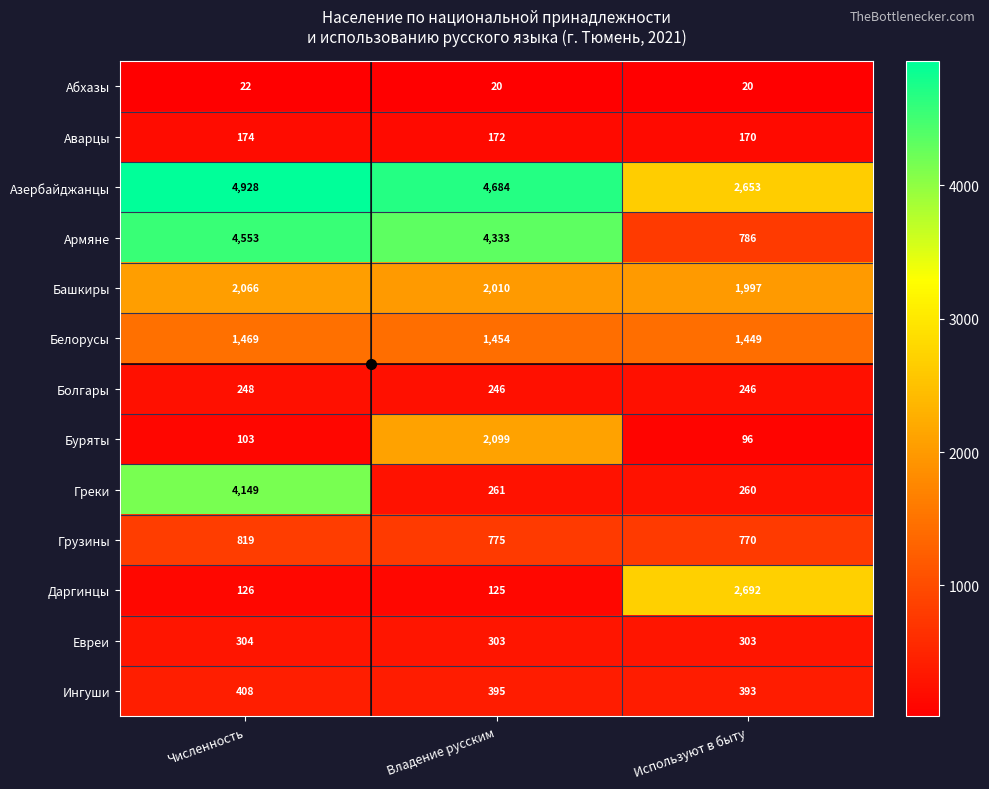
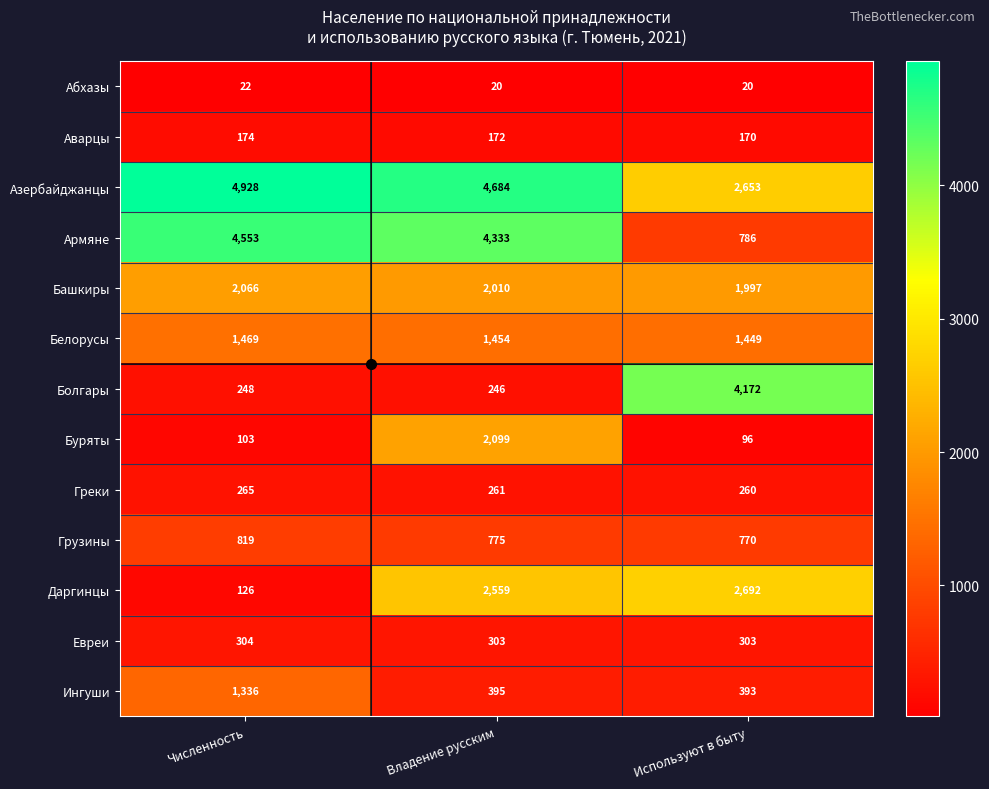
Болгары, Используют в быту: 246 -> 4,172
Греки, Численность: 4,149 -> 265
Даргинцы, Владение русским: 125 -> 2,559
Ингуши, Численность: 408 -> 1,336
